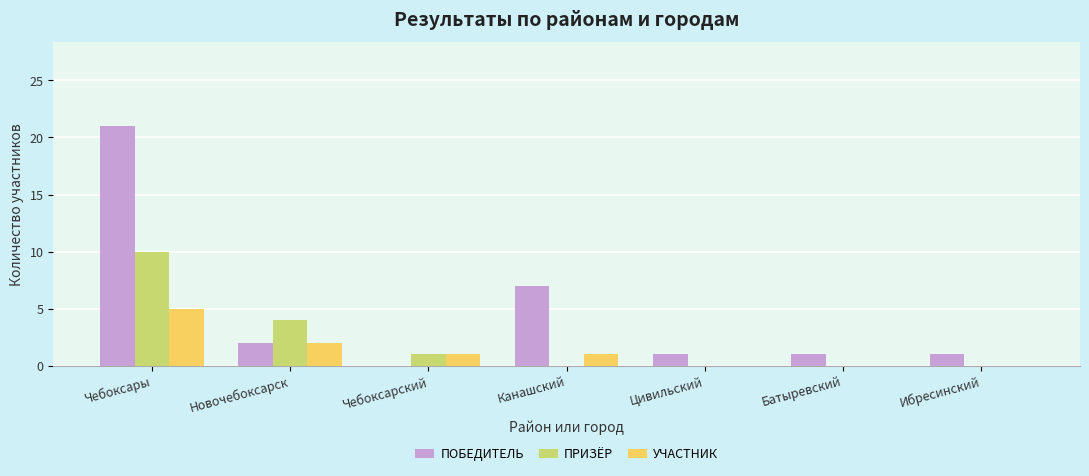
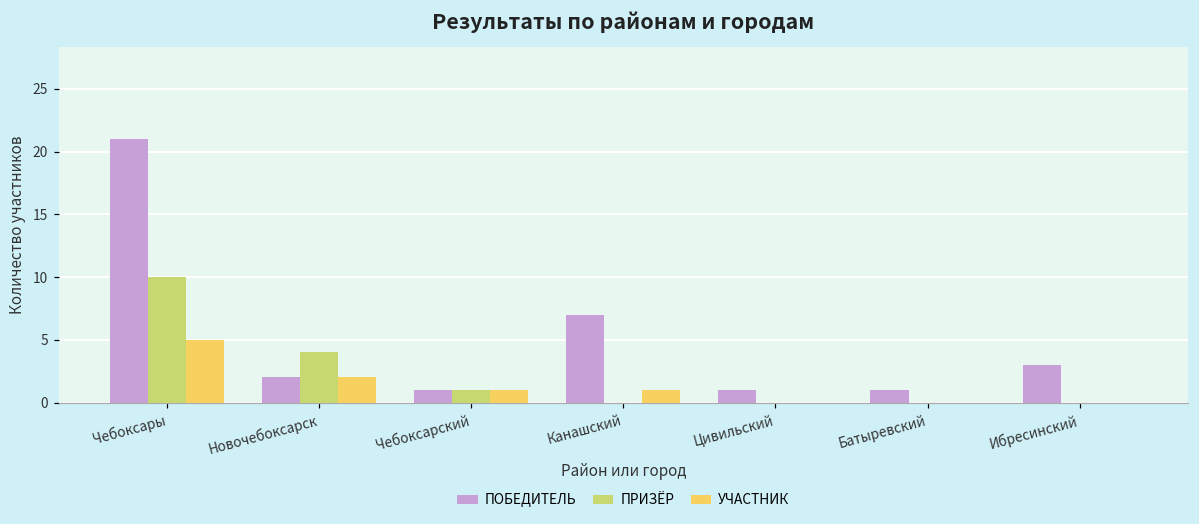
ПОБЕДИТЕЛЬ, Чебоксарский: 0 -> 1
ПОБЕДИТЕЛЬ, Ибресинский: 1 -> 3
